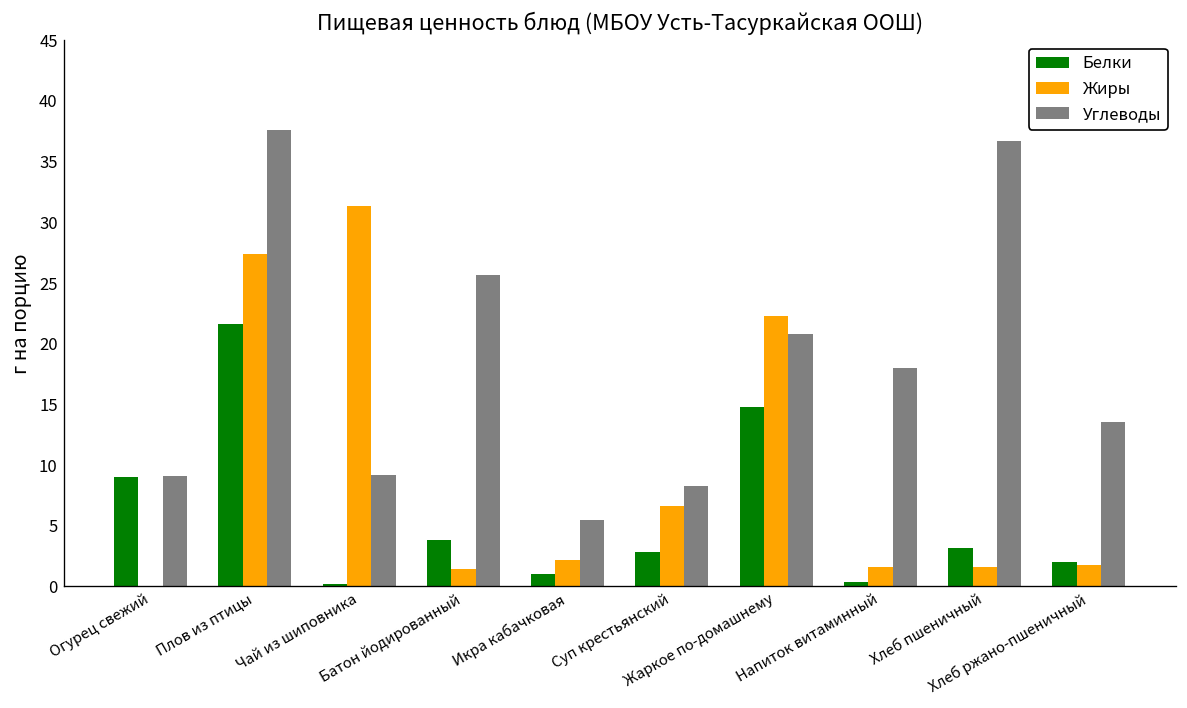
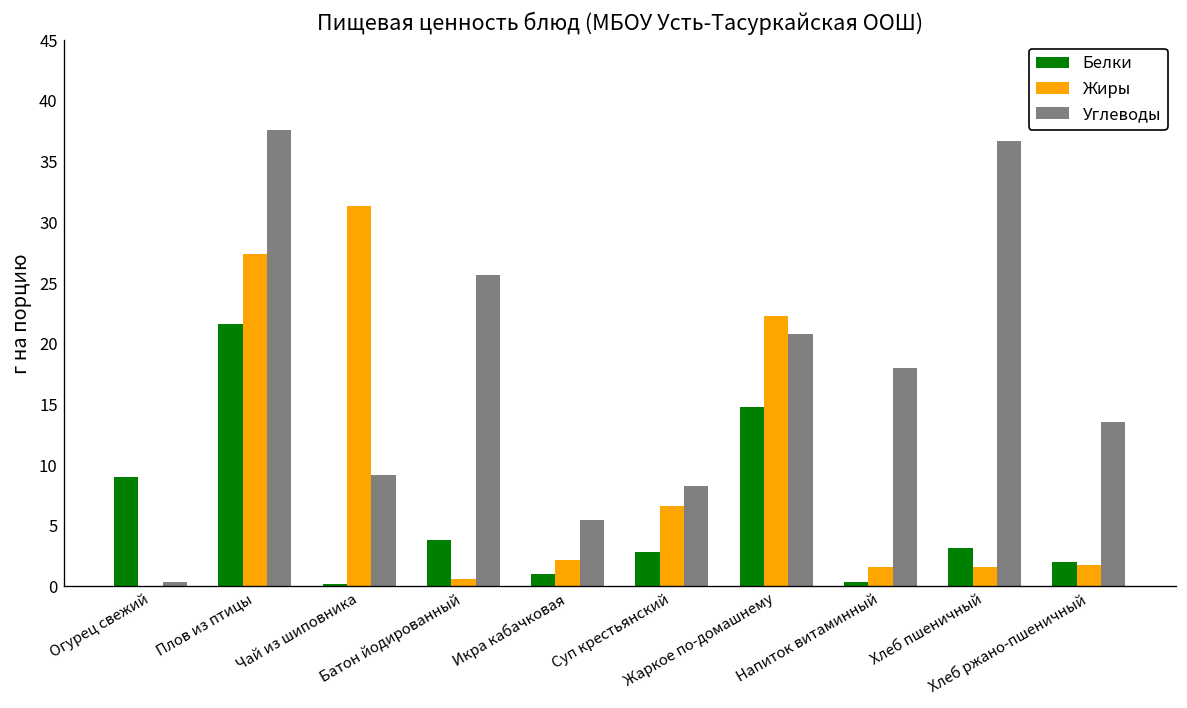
Углеводы, Огурец свежий: 9.1 -> 0.4
Жиры, Батон йодированный: 1.4 -> 0.6
